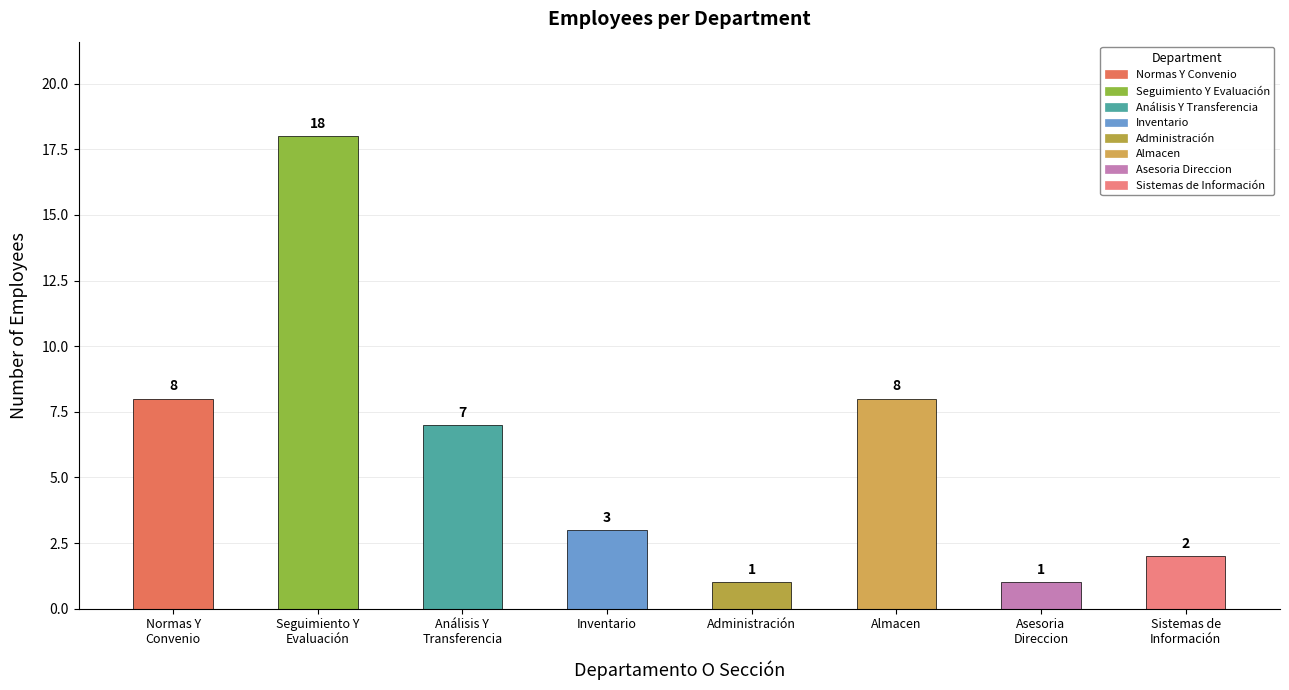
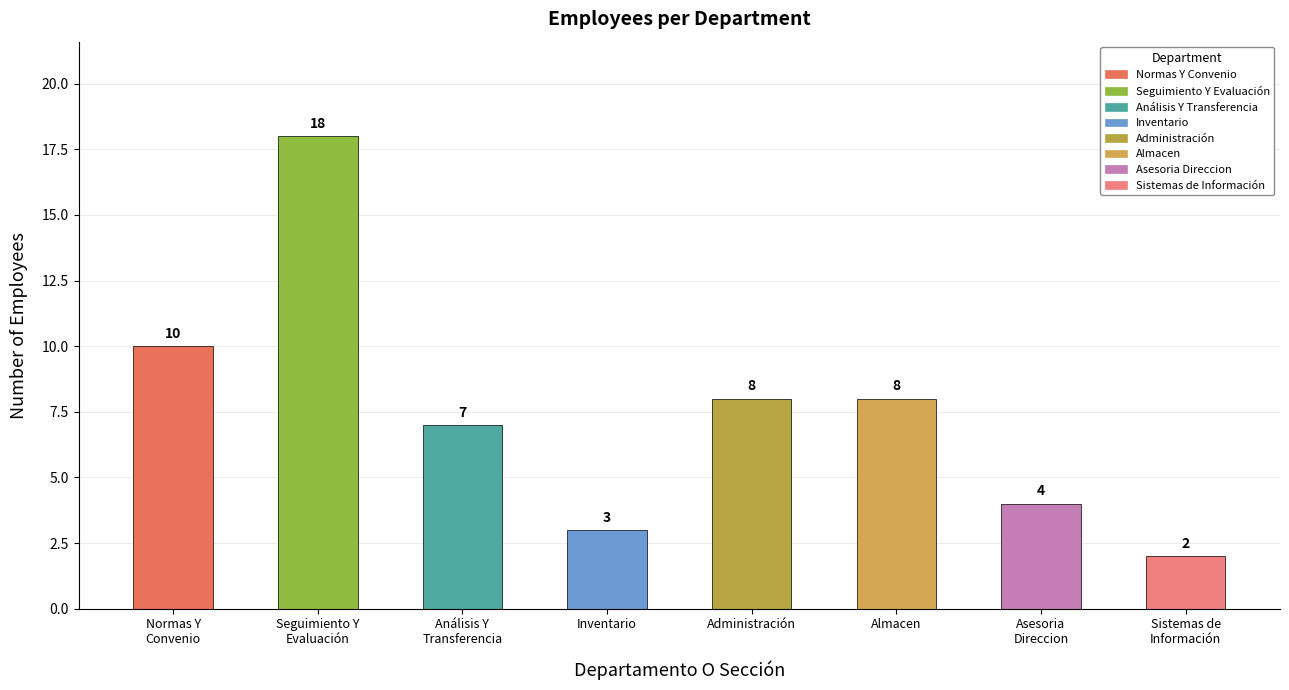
Normas Y Convenio: 8 -> 10
Administración: 1 -> 8
Asesoria Direccion: 1 -> 4
